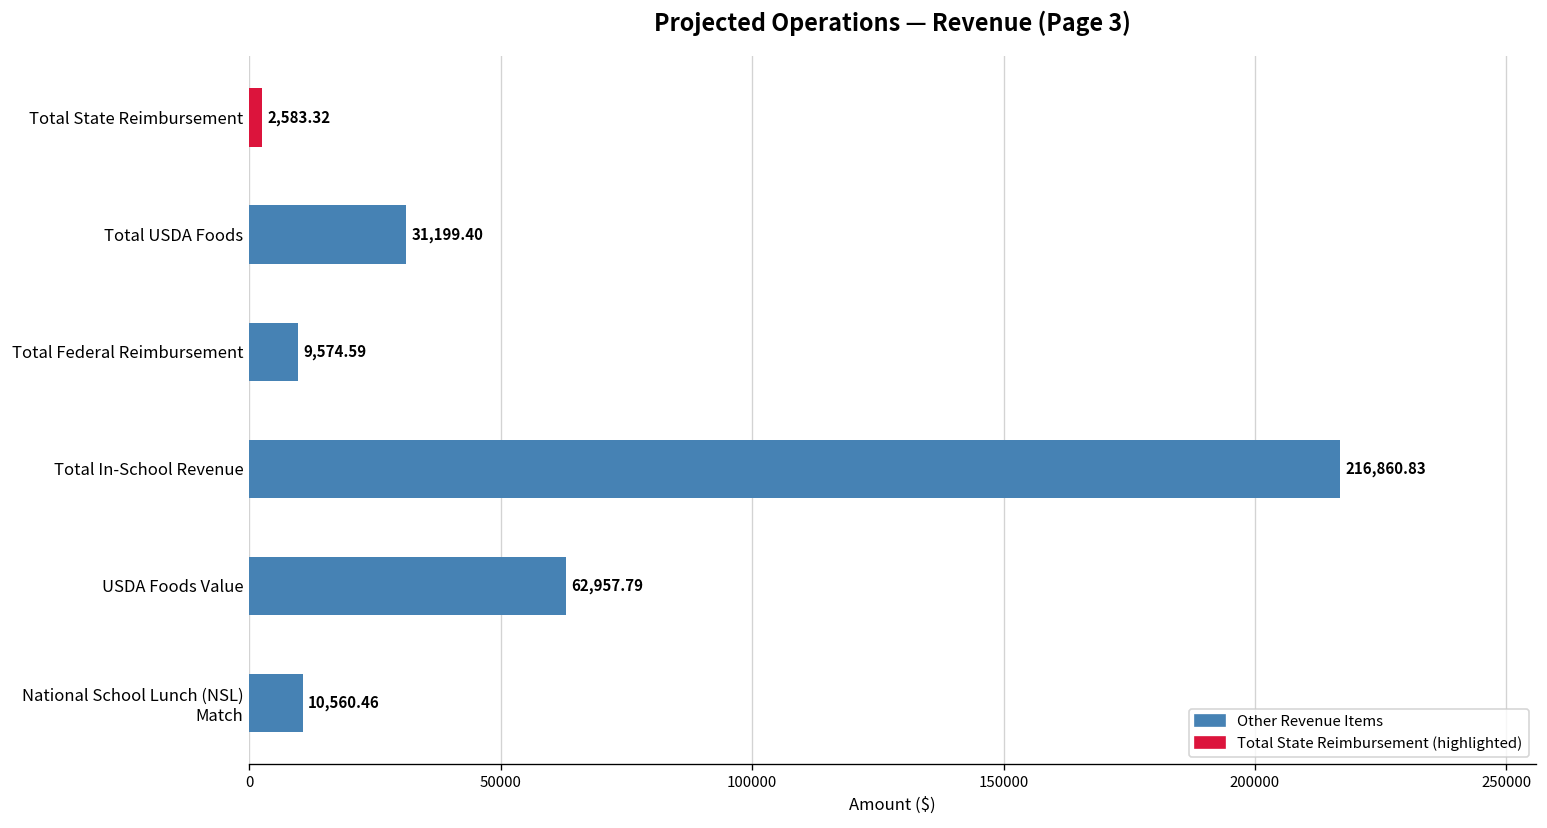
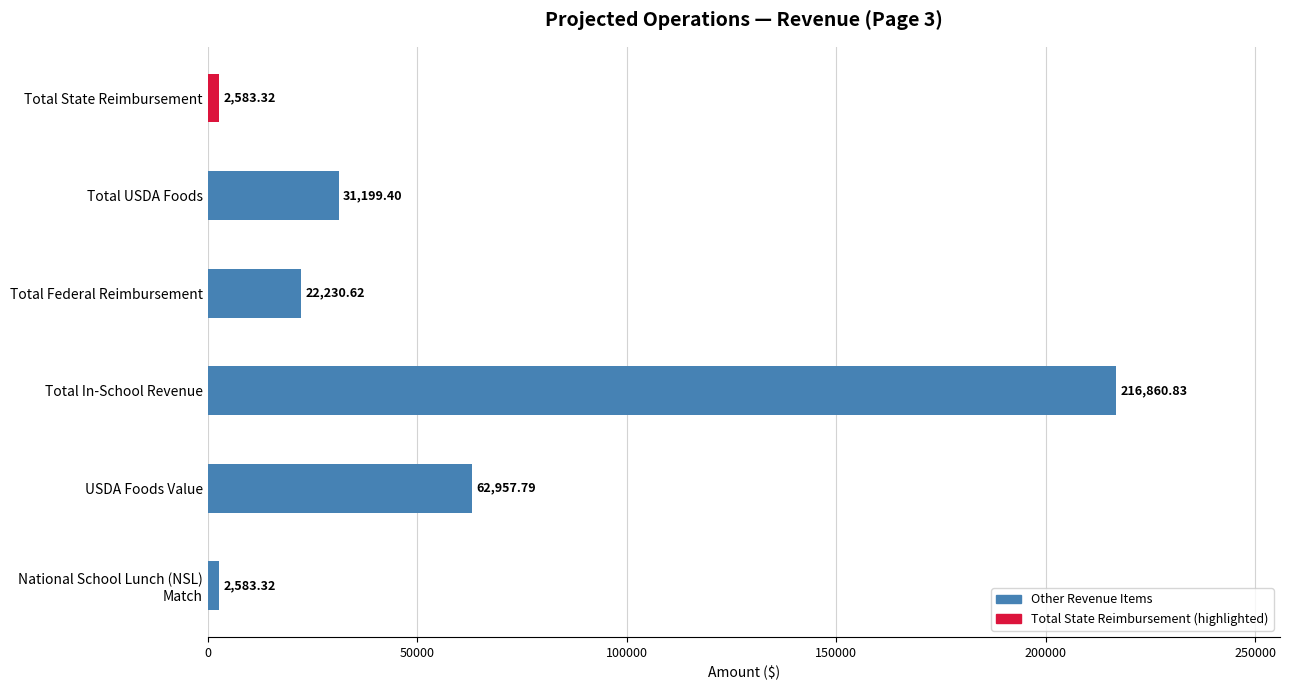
Total Federal Reimbursement: 9,574.59 -> 22,230.62
National School Lunch (NSL) Match: 10,560.46 -> 2,583.32
